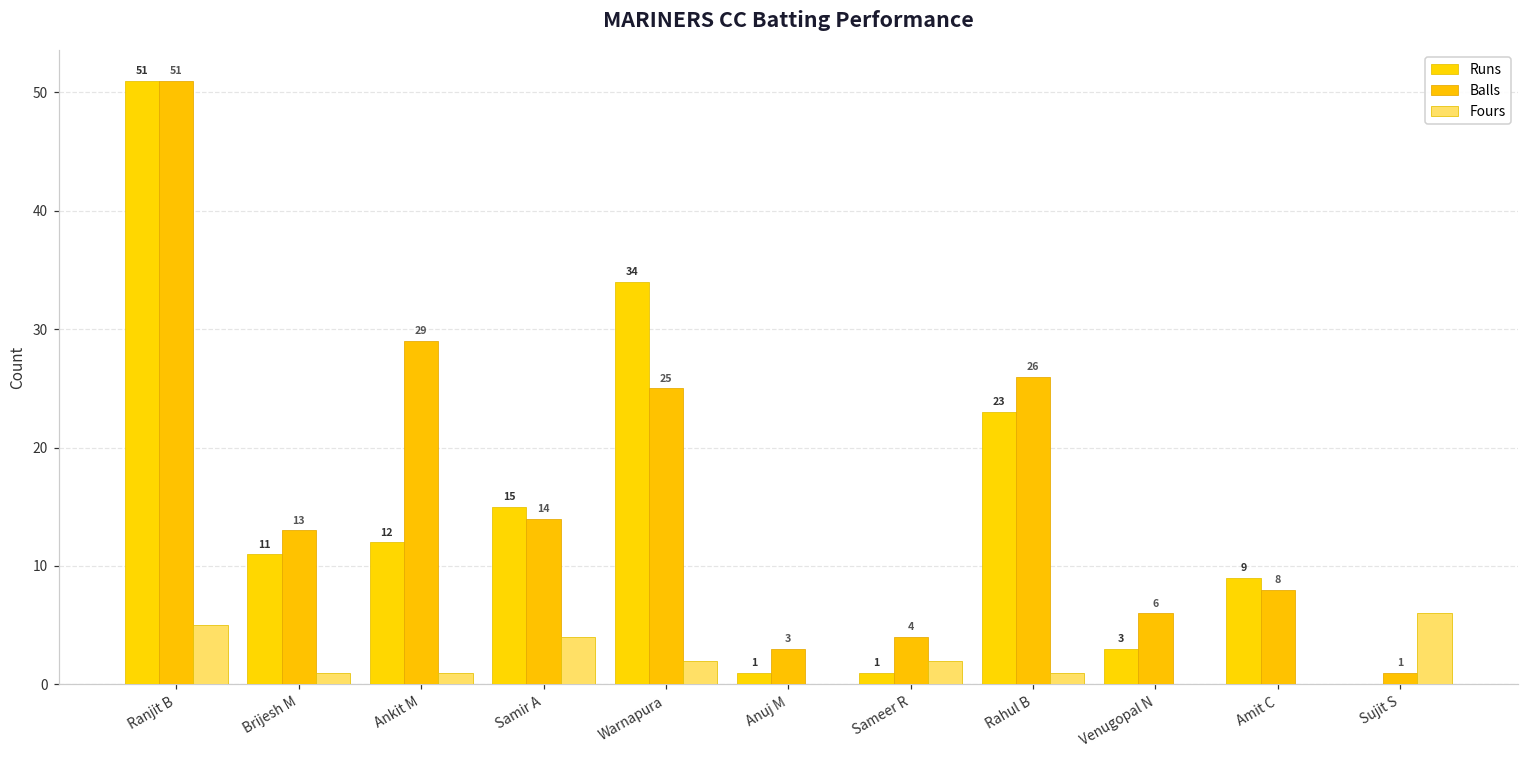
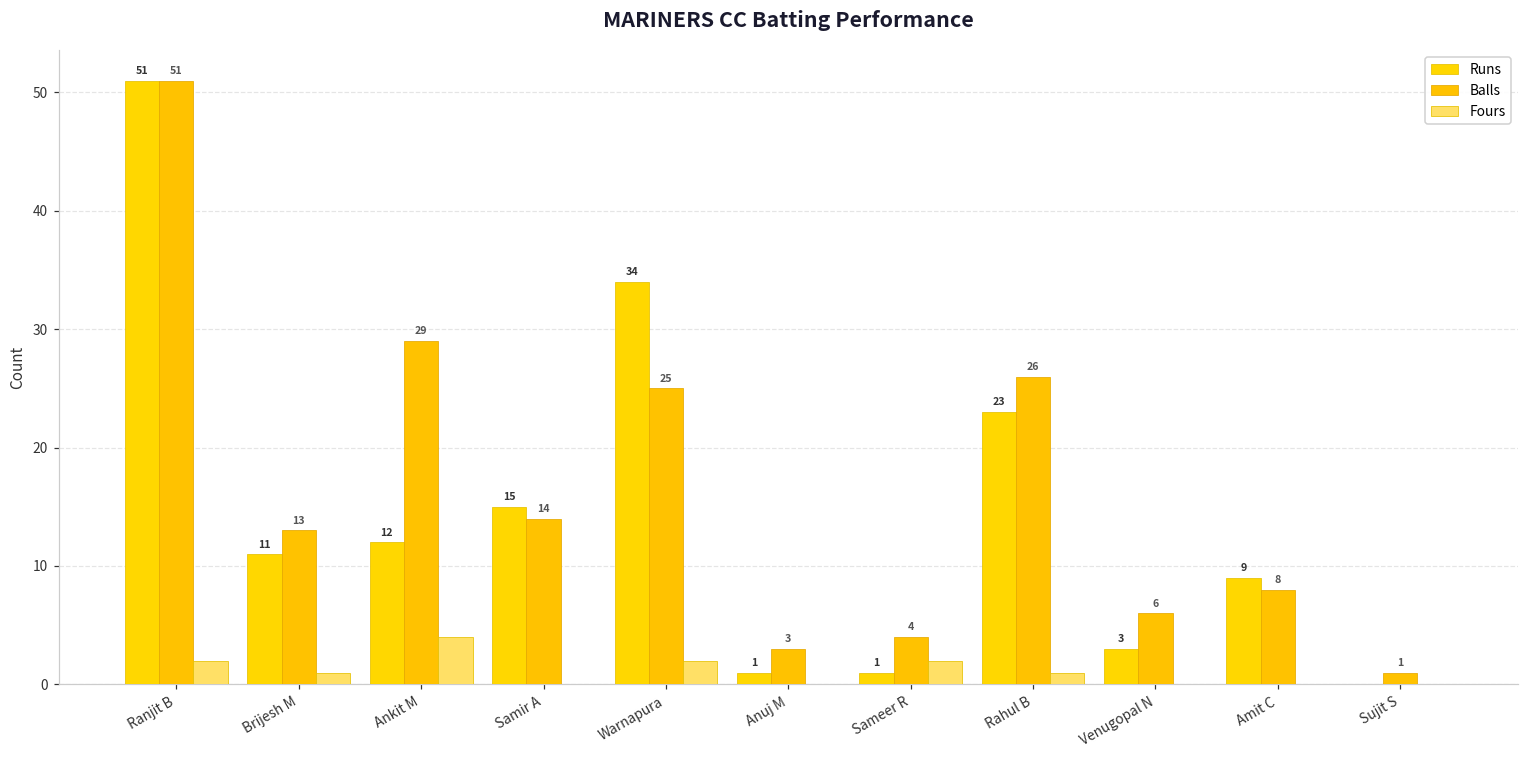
Fours, Ranjit B: 5 -> 2
Fours, Ankit M: 1 -> 4
Fours, Samir A: 4 -> 0
Fours, Sujit S: 6 -> 0
